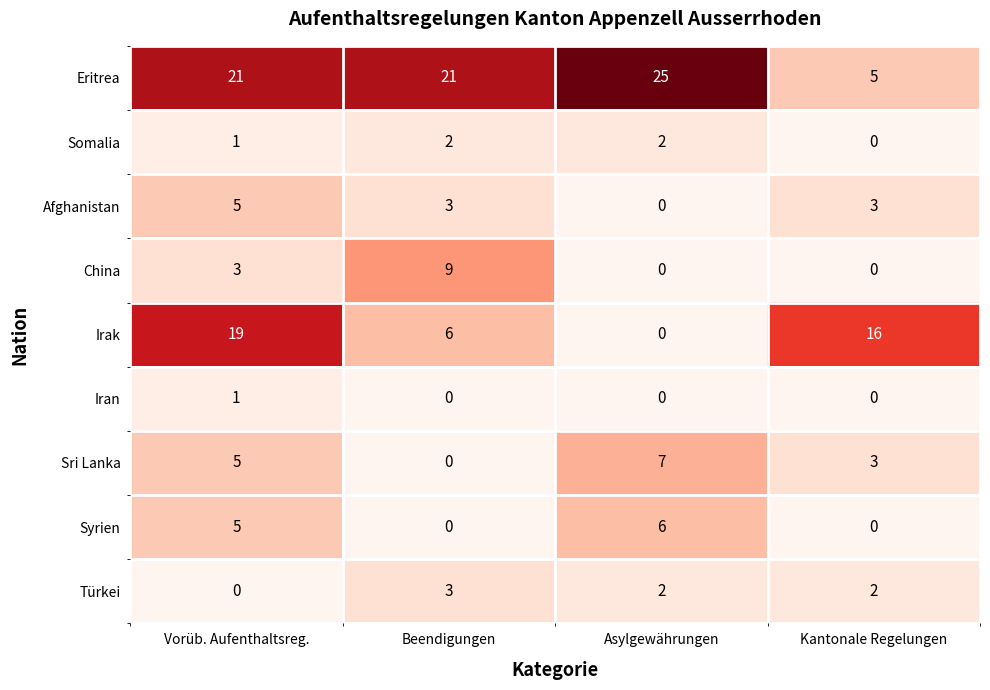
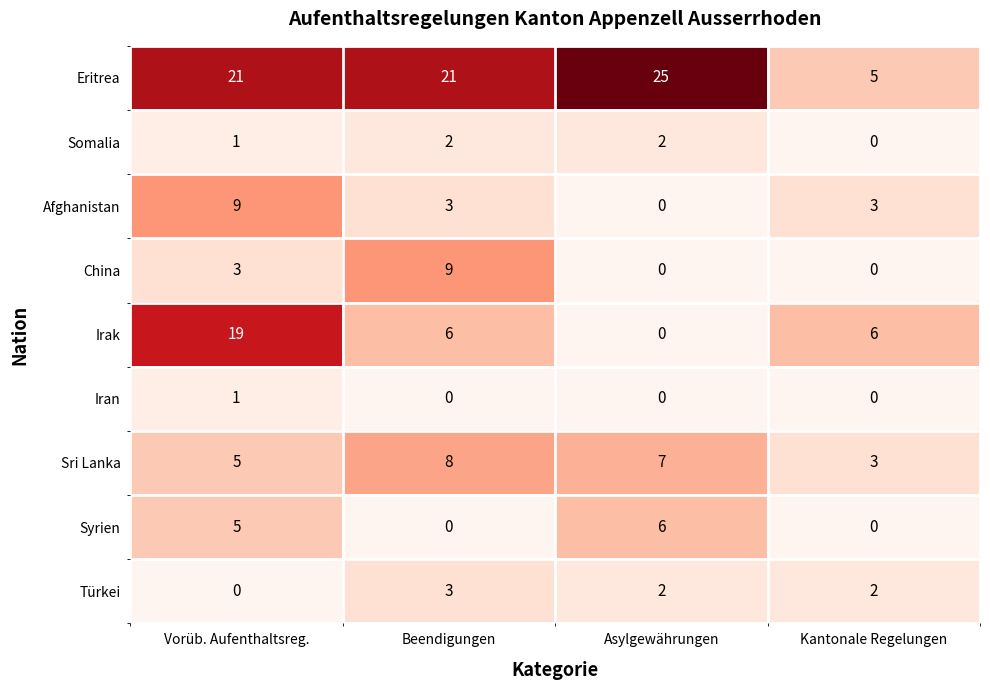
Afghanistan, Vorüb. Aufenthaltsreg.: 5 -> 9
Irak, Kantonale Regelungen: 16 -> 6
Sri Lanka, Beendigungen: 0 -> 8
